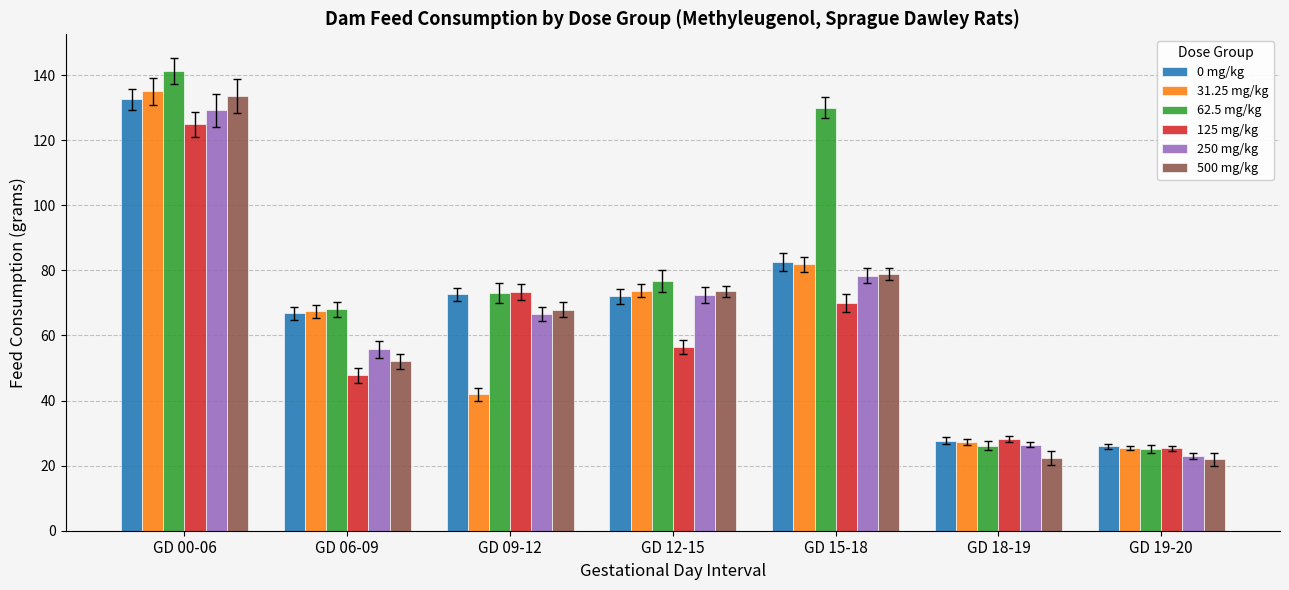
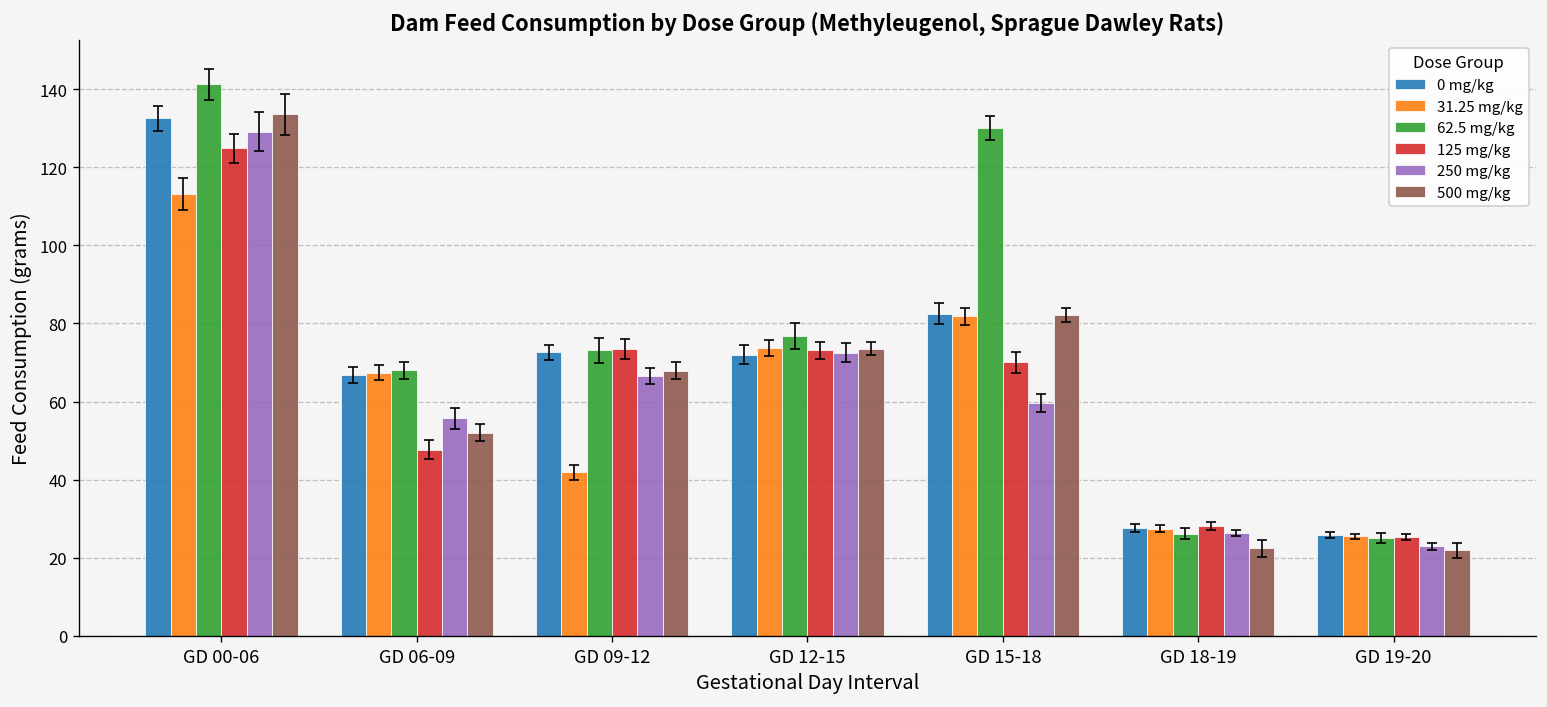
31.25 mg/kg, GD 00-06: 135 -> 113
125 mg/kg, GD 12-15: 57 -> 73
250 mg/kg, GD 15-18: 78 -> 60
500 mg/kg, GD 15-18: 79 -> 82
